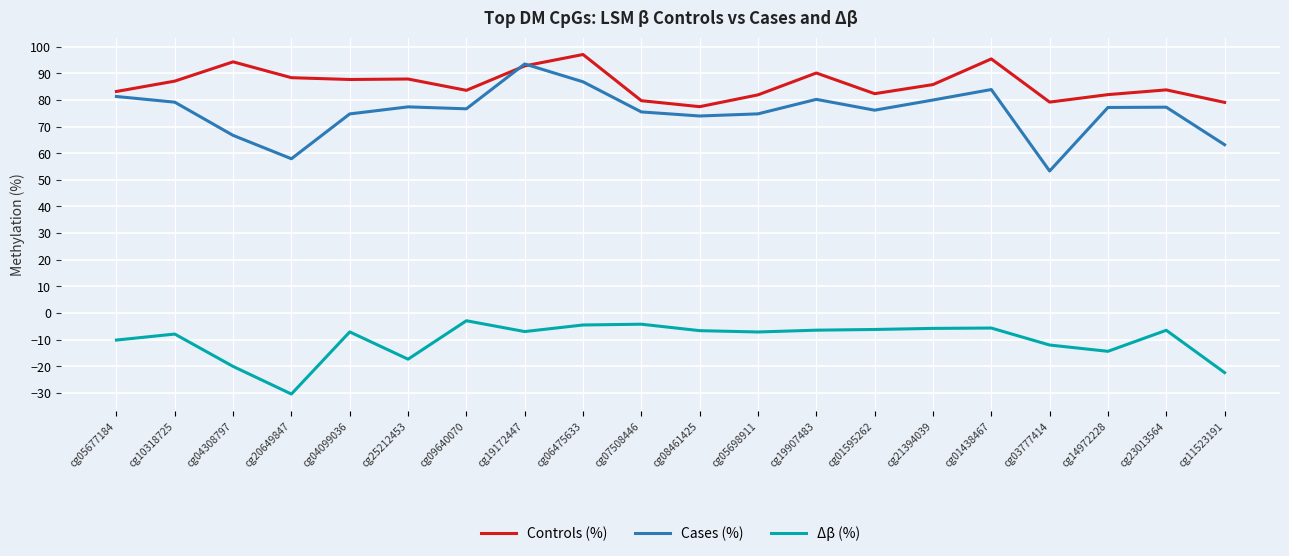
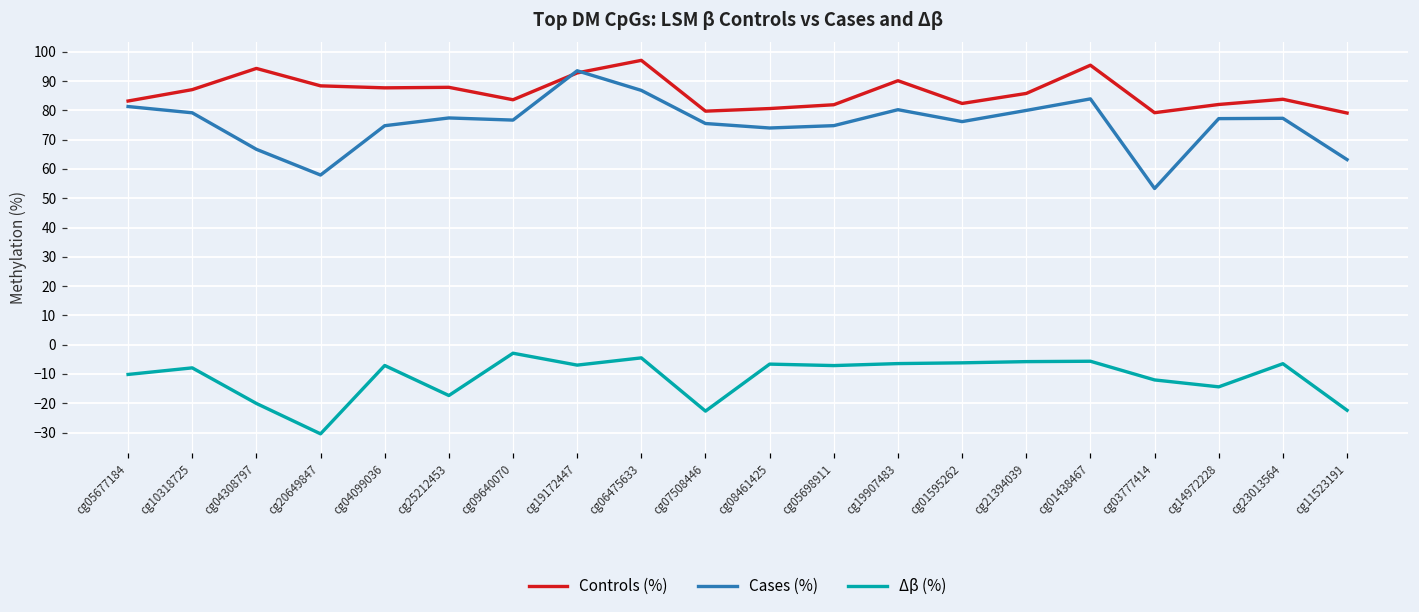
Δβ (%), cg07508446: -4 -> -23
Controls (%), cg08461425: 77 -> 81
